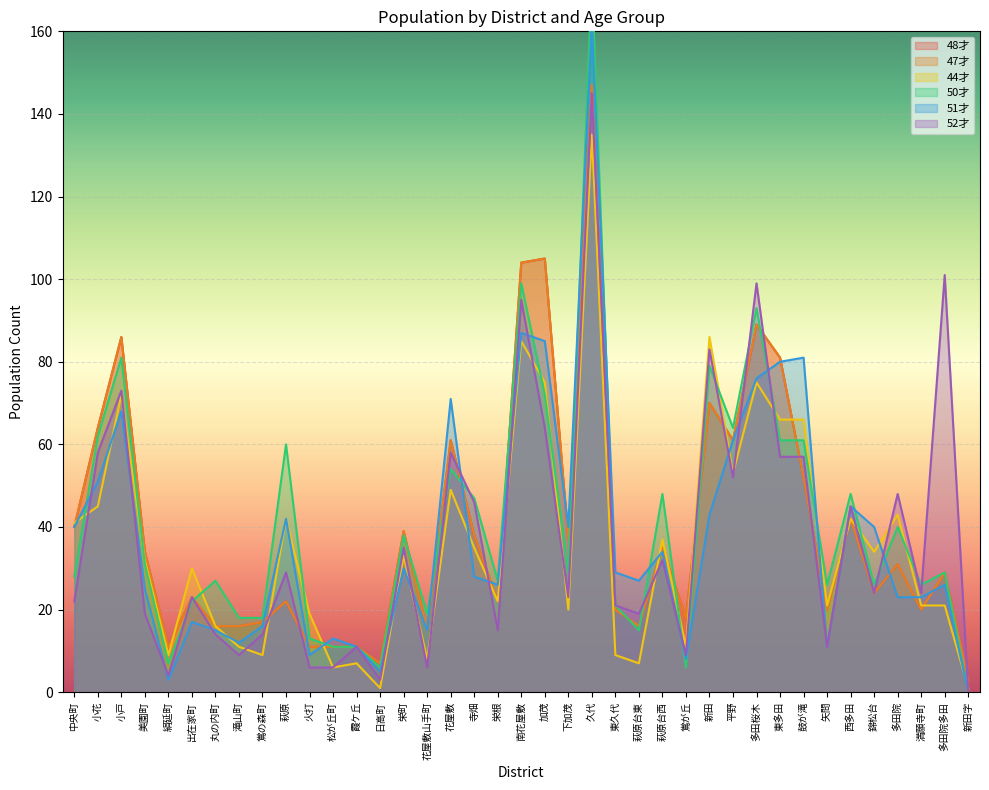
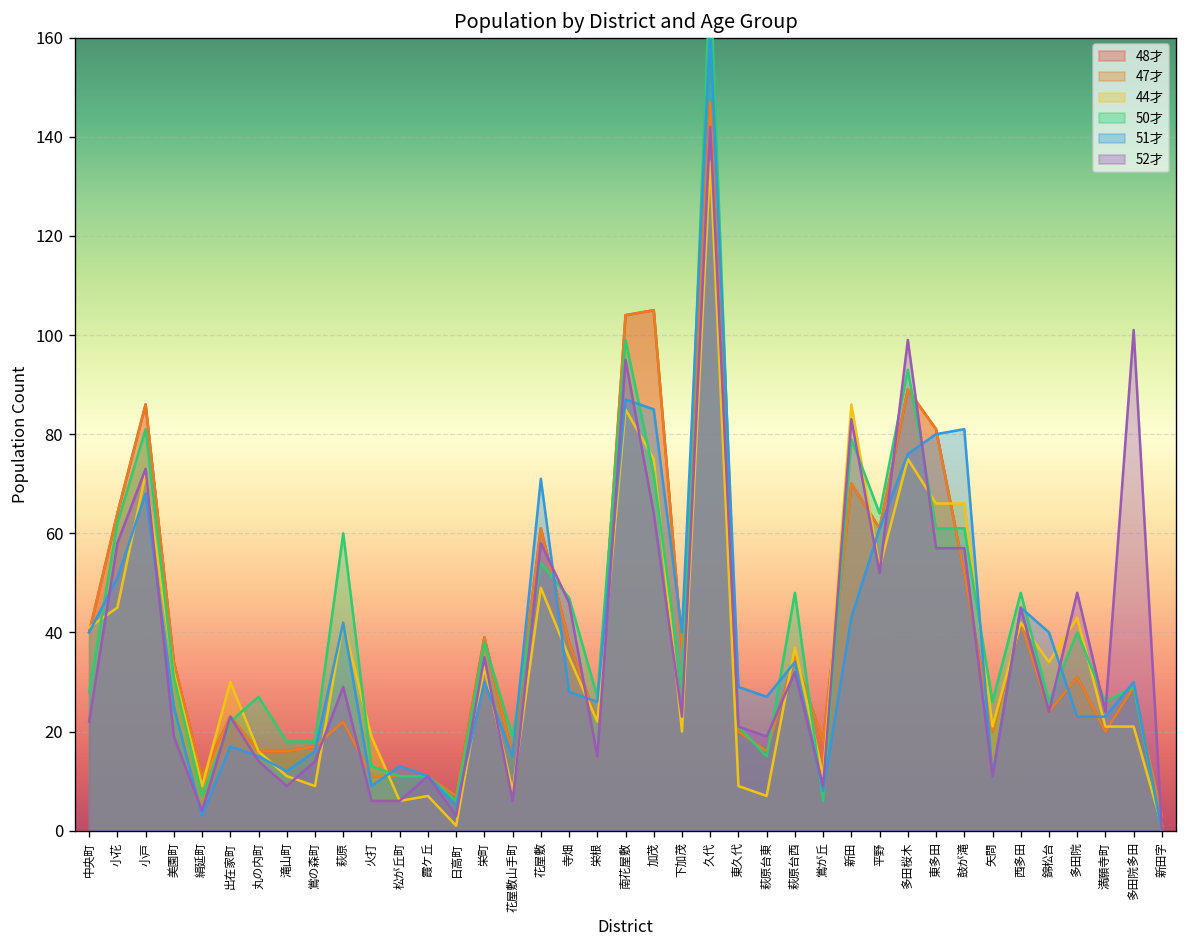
52才, 久代: 145 -> 142
51才, 多田院多田: 26 -> 30
